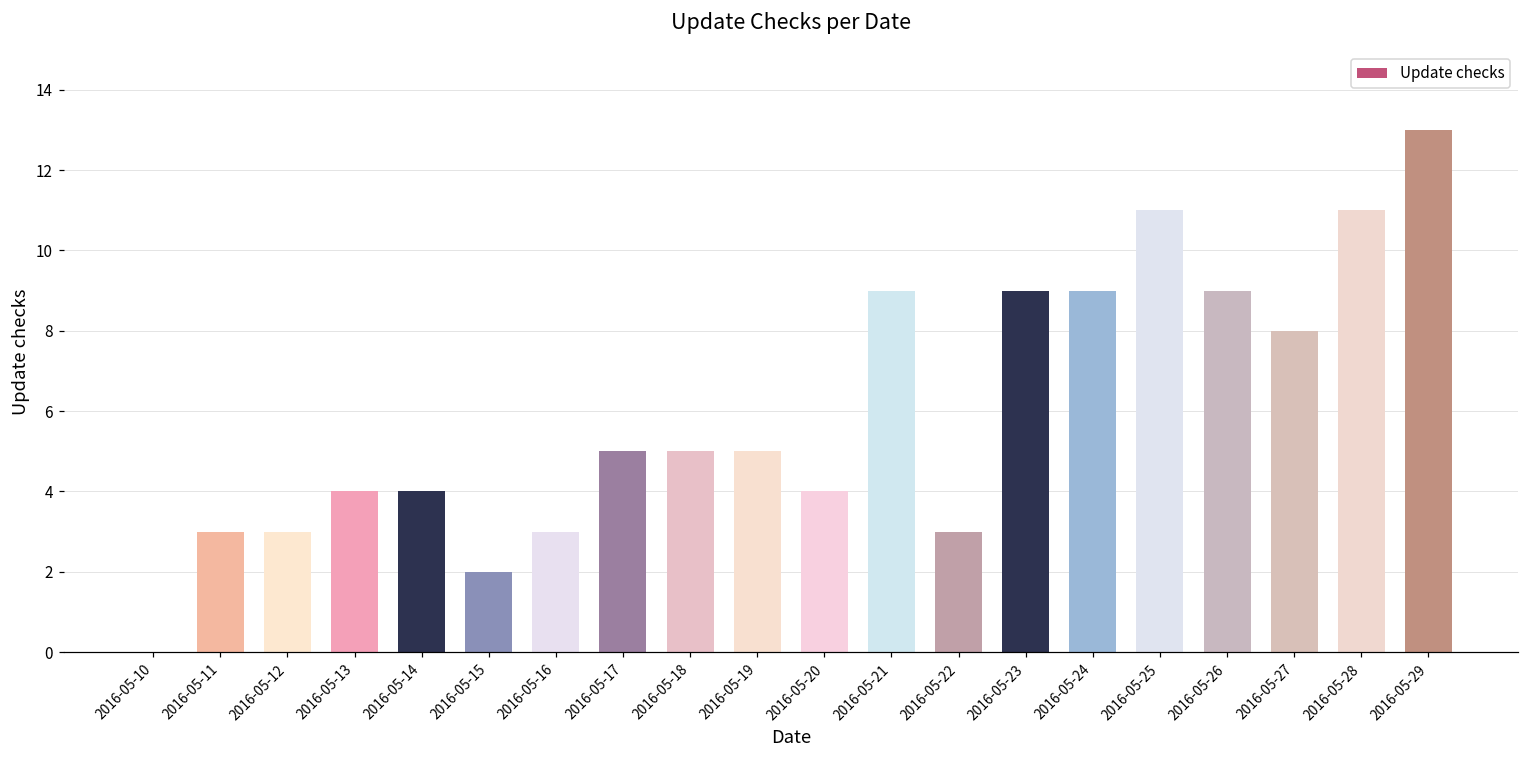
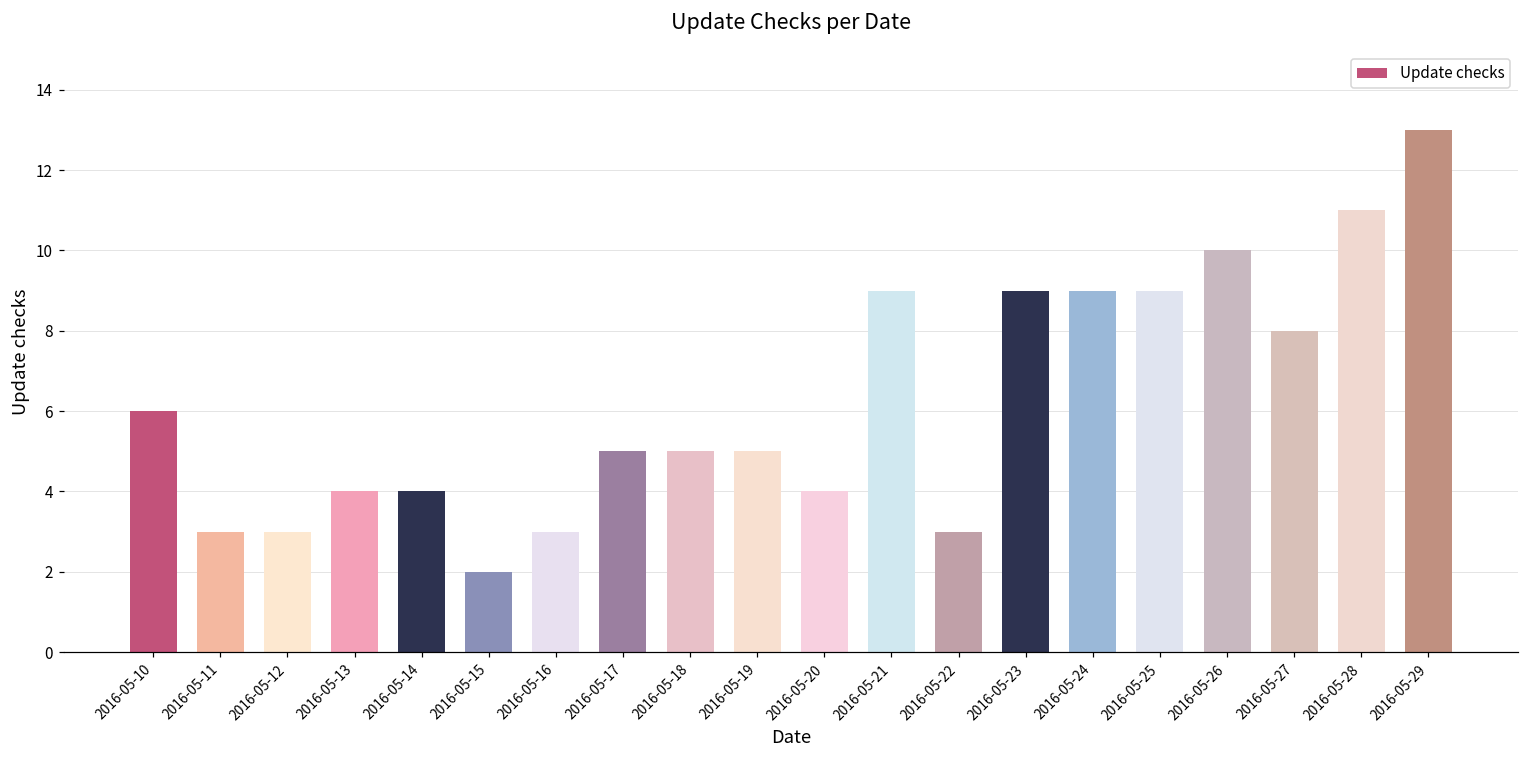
2016-05-10: 0 -> 6
2016-05-25: 11 -> 9
2016-05-26: 9 -> 10
